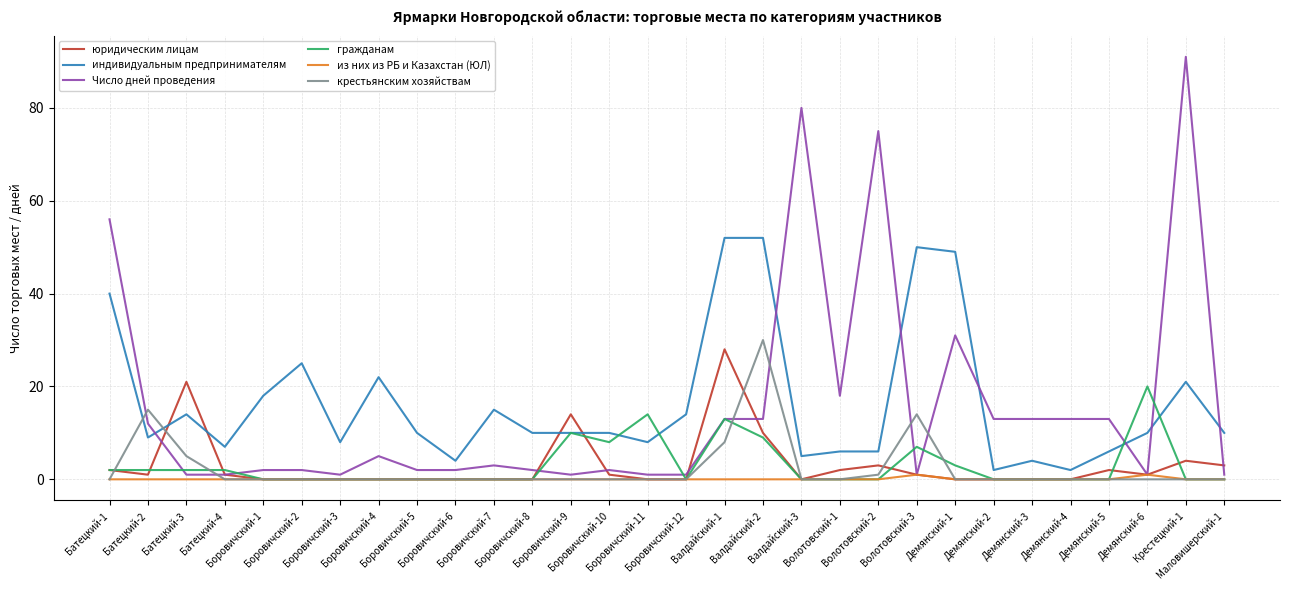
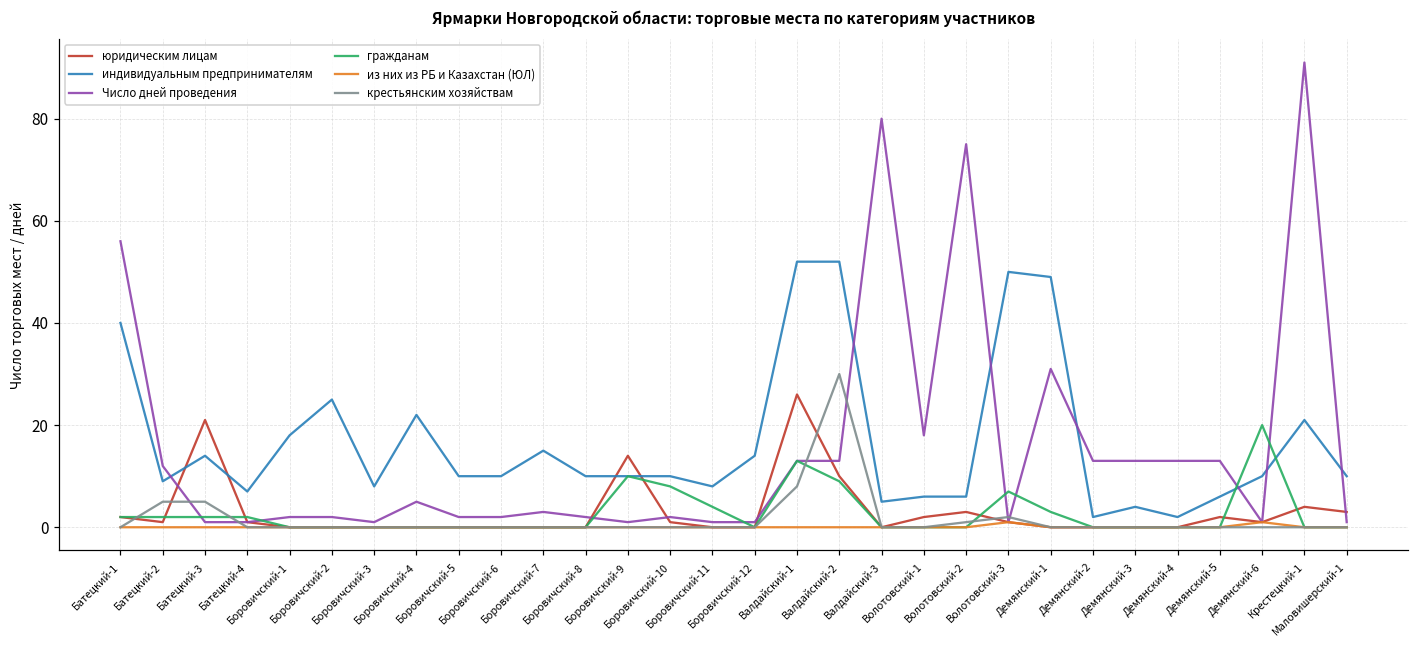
крестьянским хозяйствам, Батецкий-2: 15 -> 5
индивидуальным предпринимателям, Боровичский-6: 4 -> 10
гражданам, Боровичский-11: 14 -> 4
юридическим лицам, Валдайский-1: 28 -> 26
крестьянским хозяйствам, Волотовский-3: 14 -> 2
